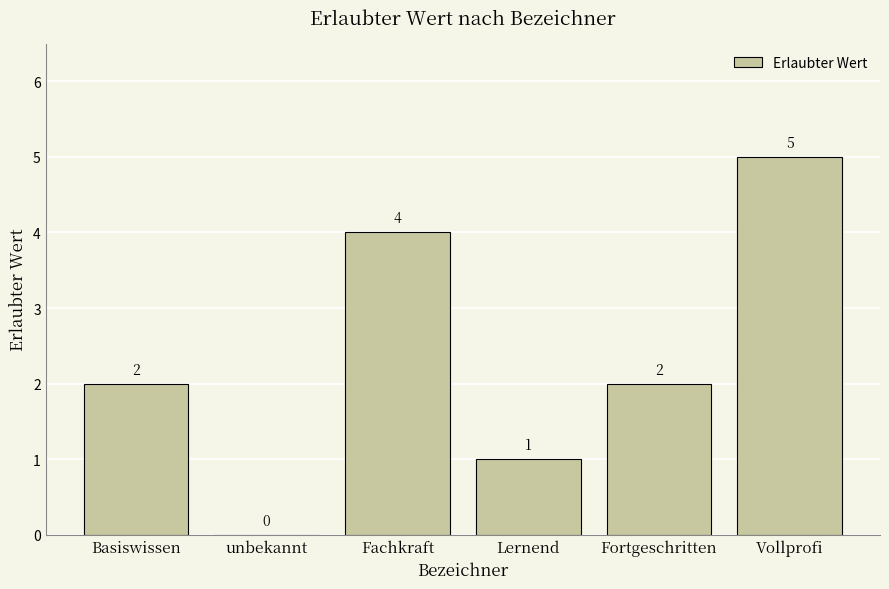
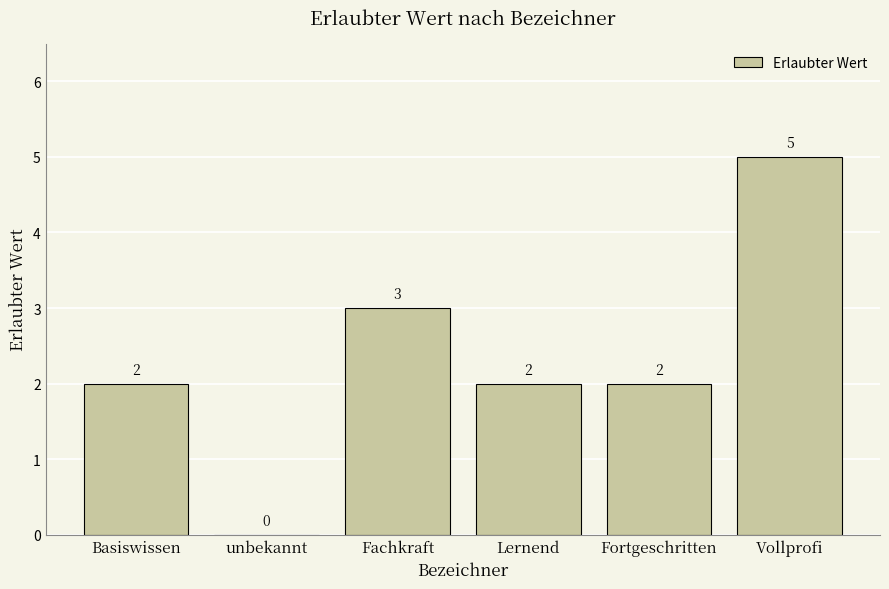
Fachkraft: 4 -> 3
Lernend: 1 -> 2
